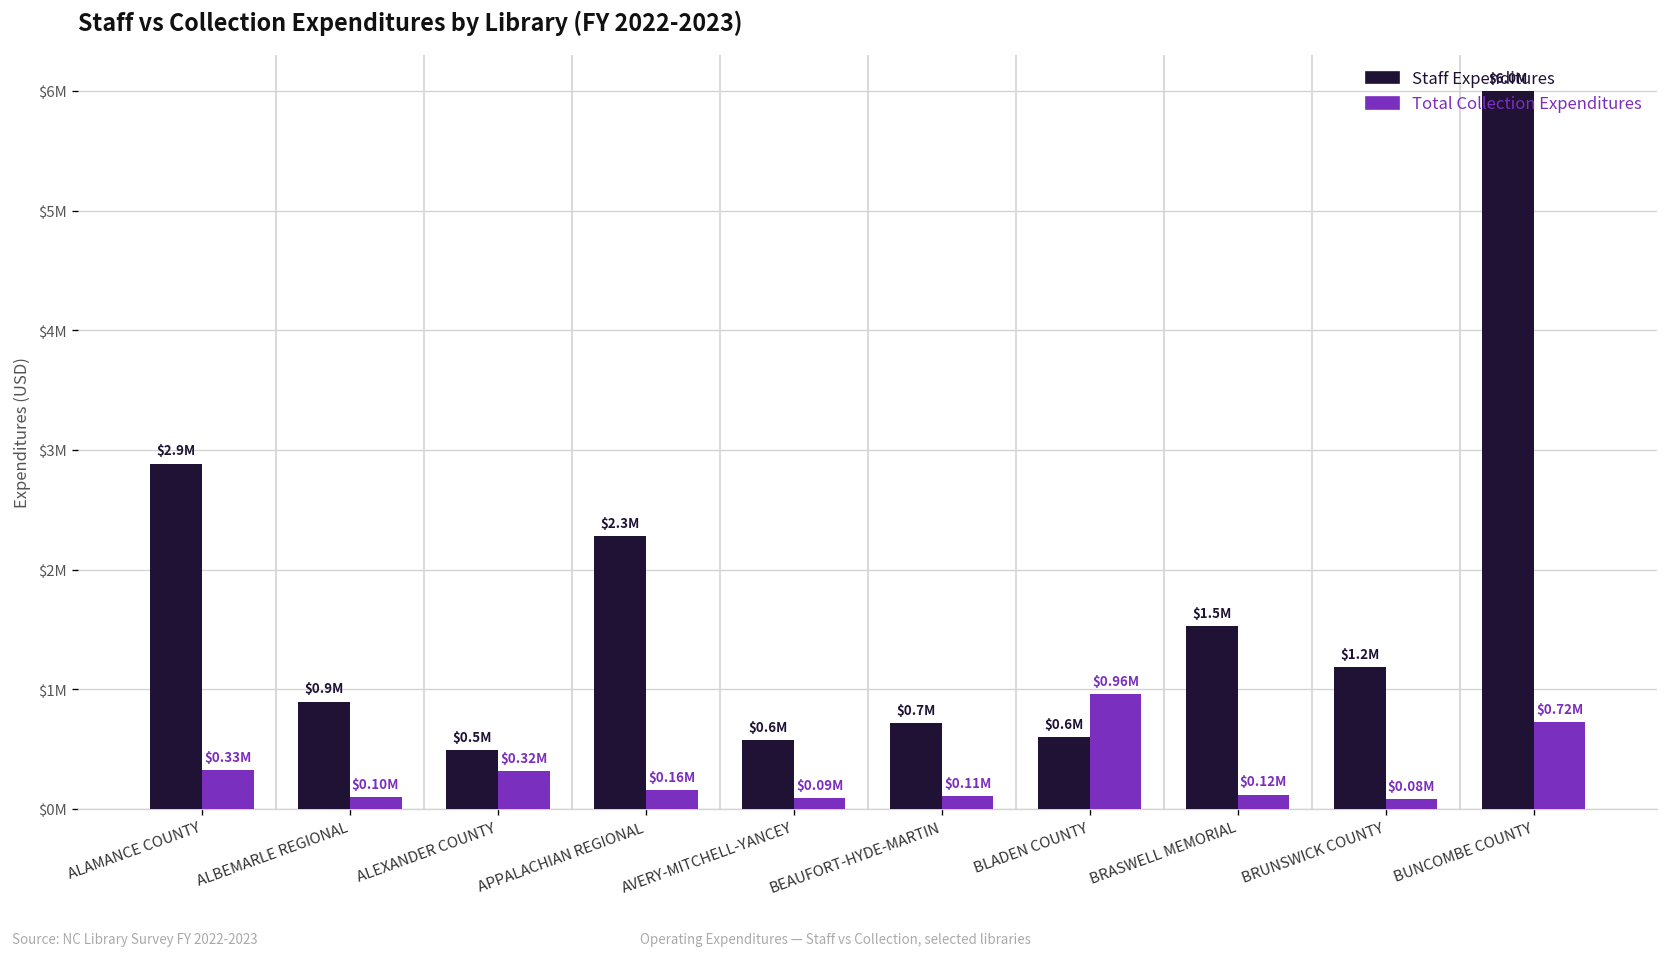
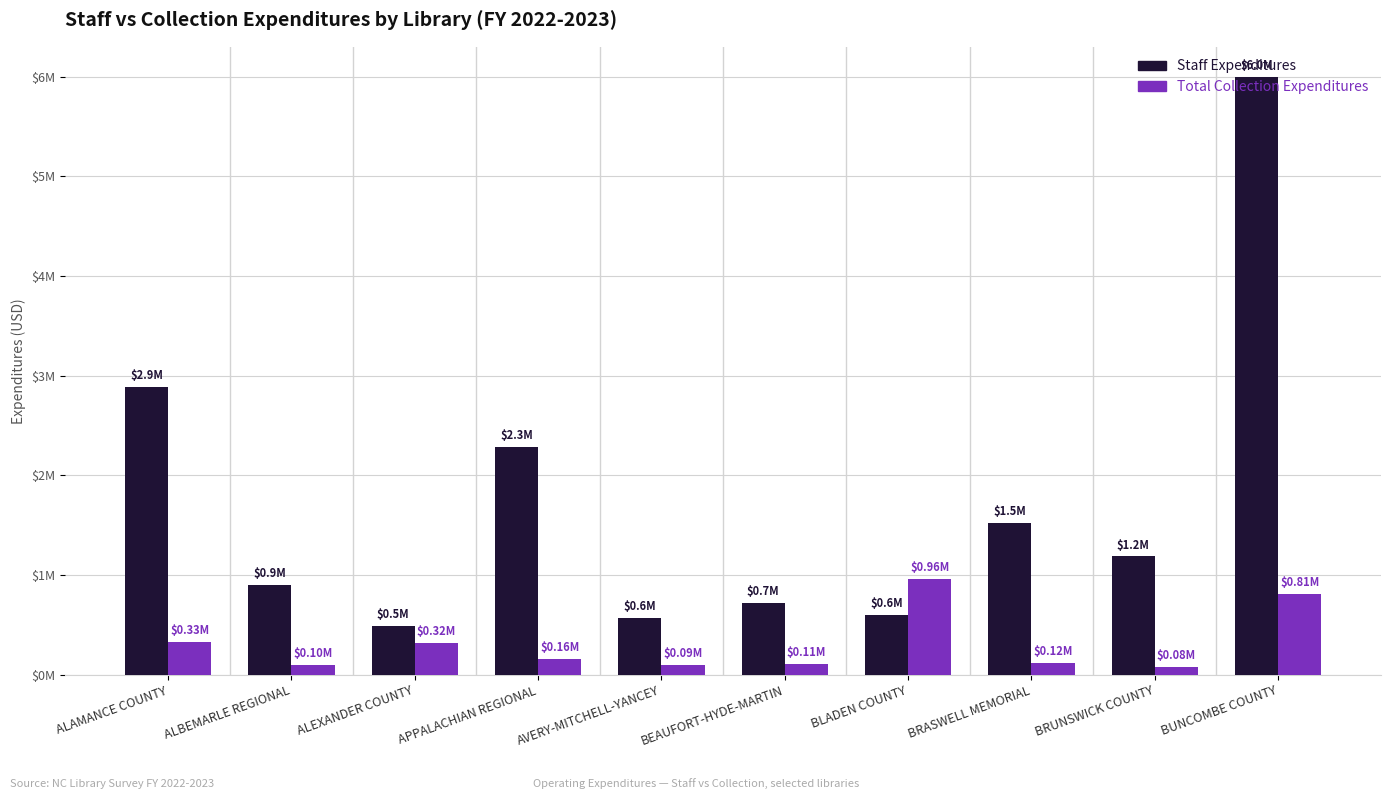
Total Collection Expenditures, BUNCOMBE COUNTY: $0.72M -> $0.81M
